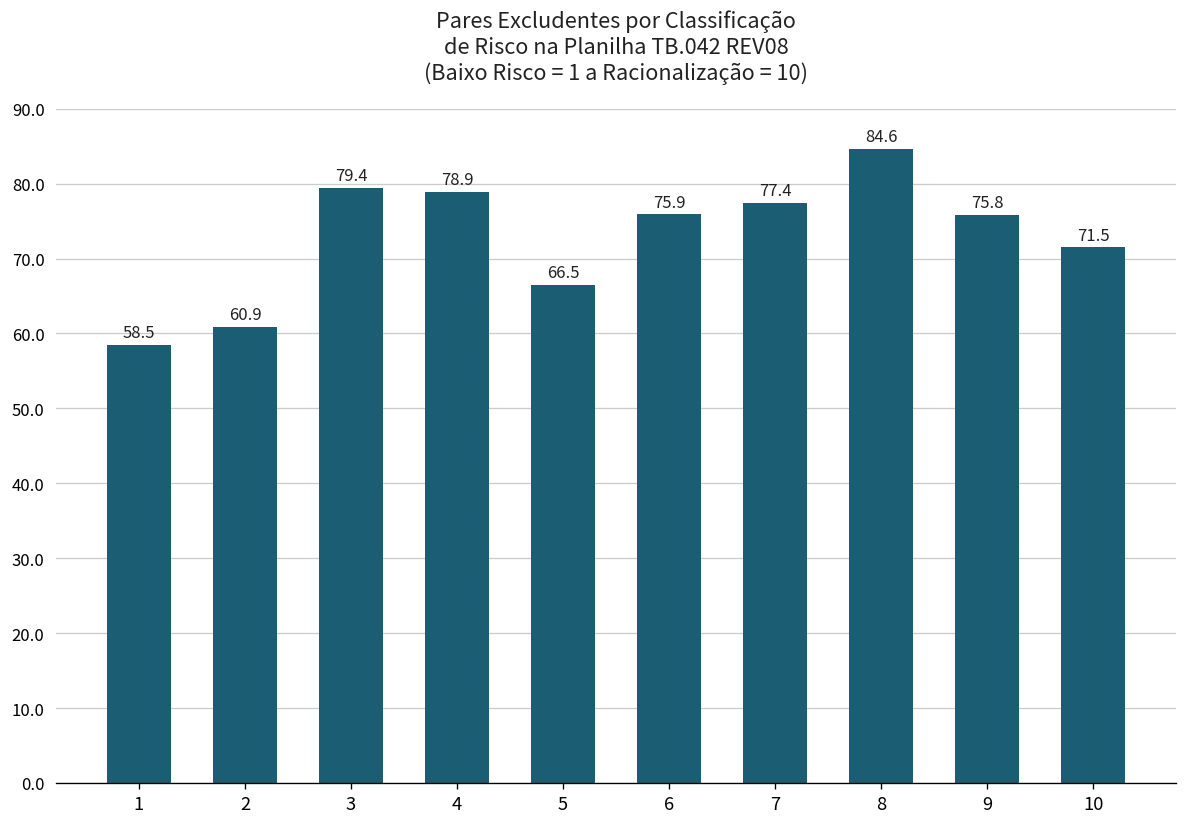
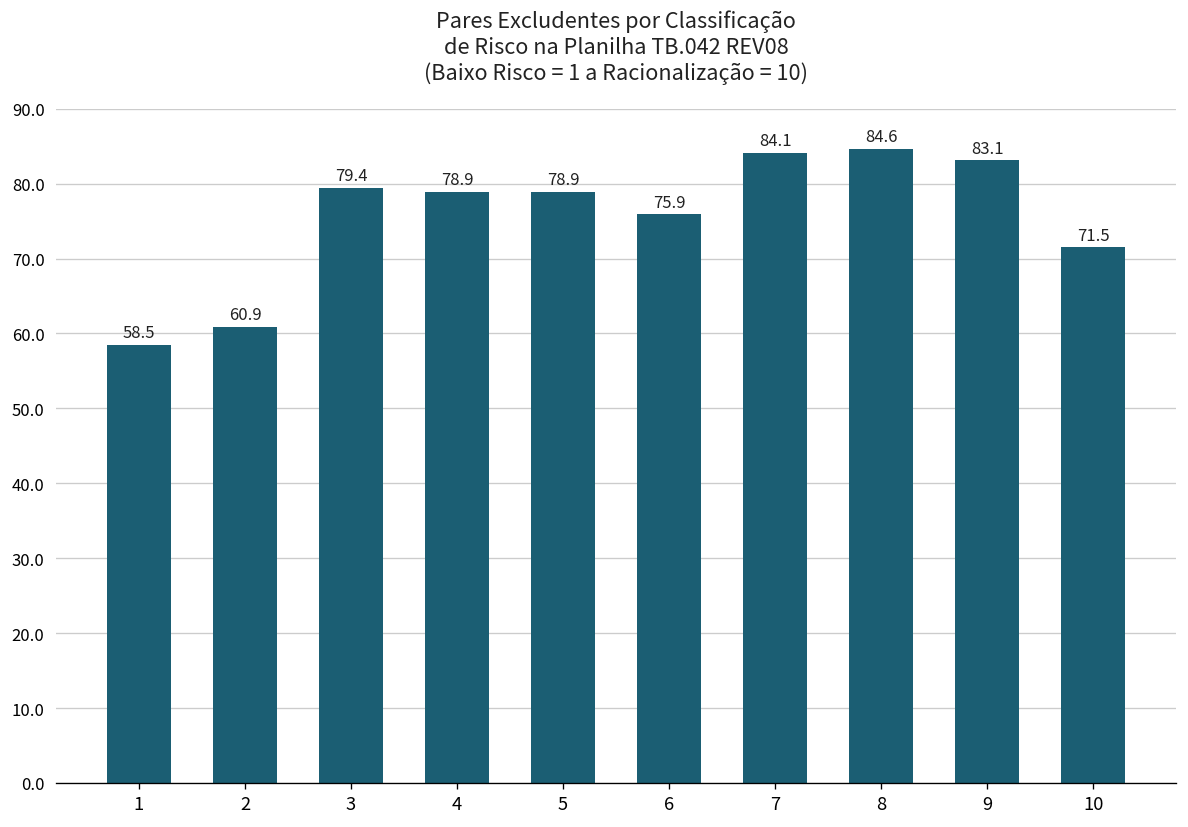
5: 66.5 -> 78.9
7: 77.4 -> 84.1
9: 75.8 -> 83.1
